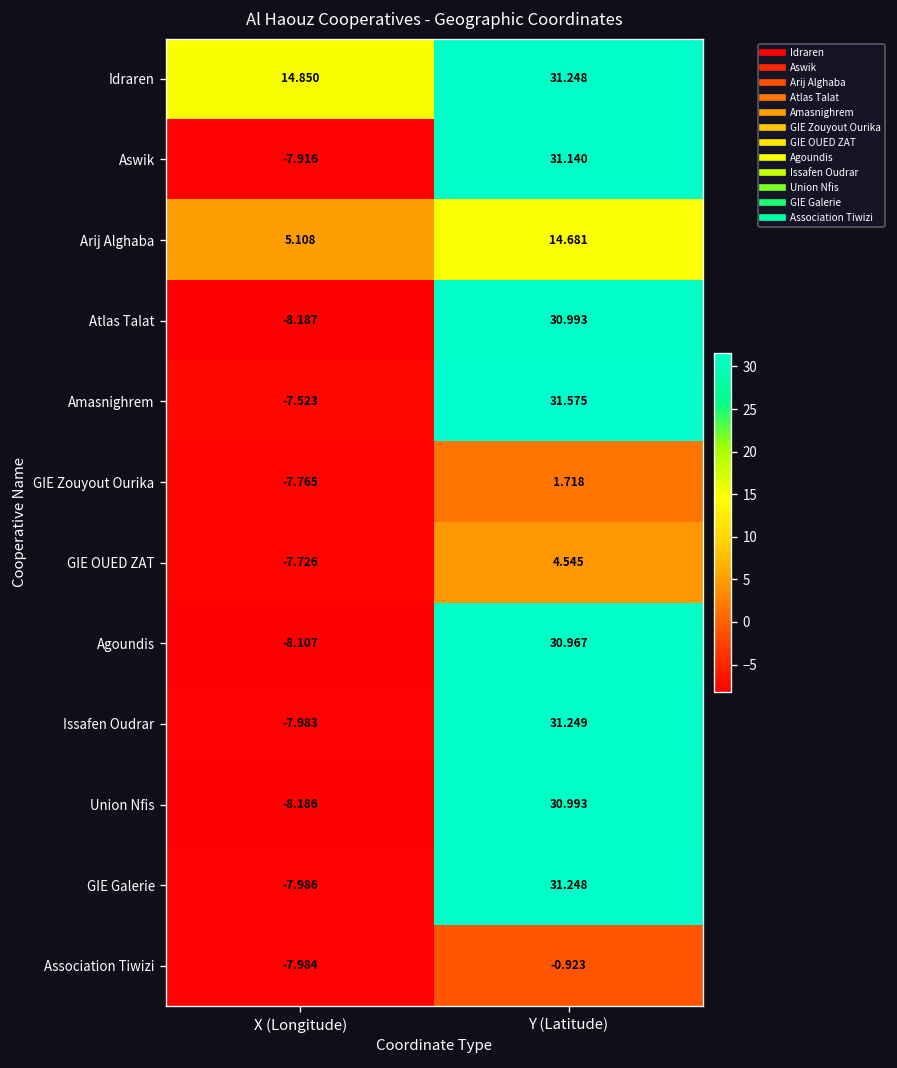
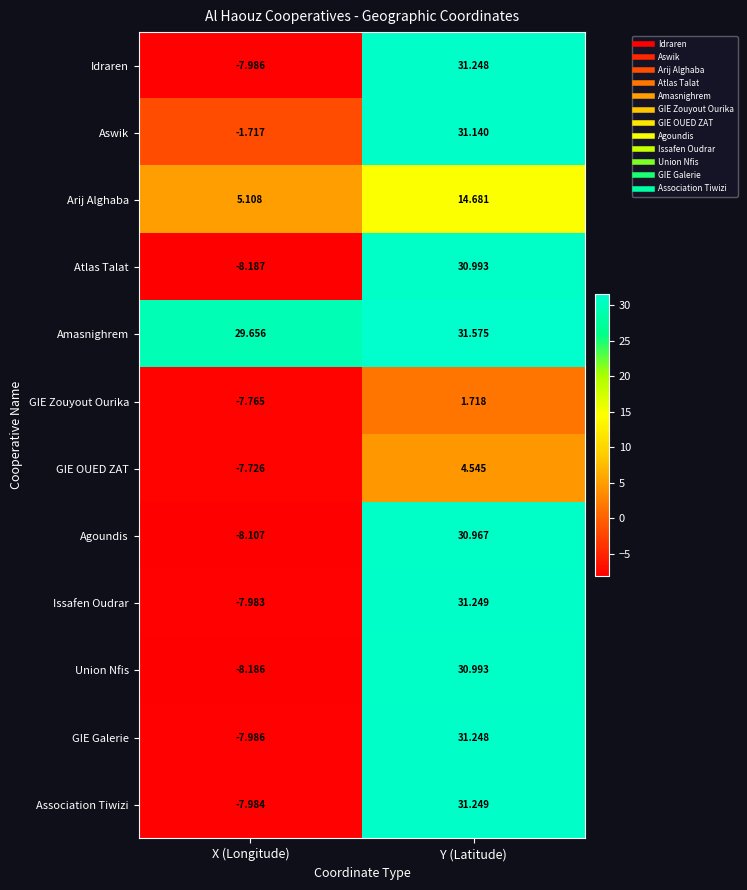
Idraren, X (Longitude): 14.850 -> -7.986
Aswik, X (Longitude): -7.916 -> -1.717
Amasnighrem, X (Longitude): -7.523 -> 29.656
Association Tiwizi, Y (Latitude): -0.923 -> 31.249
